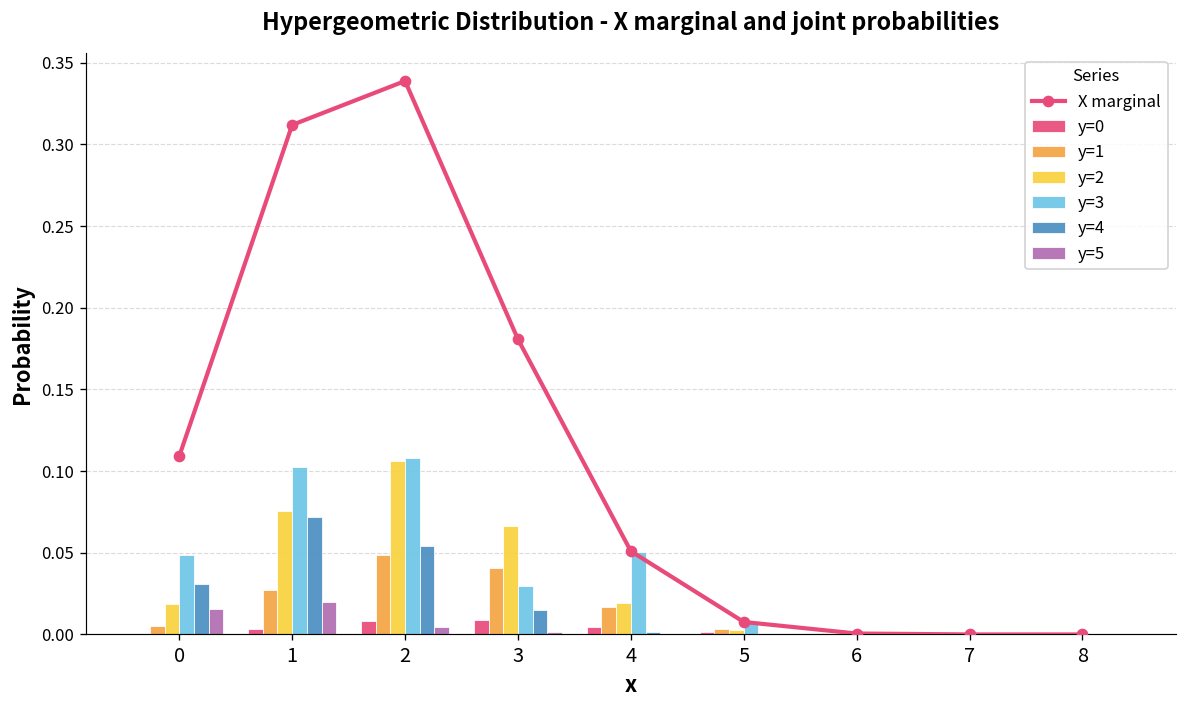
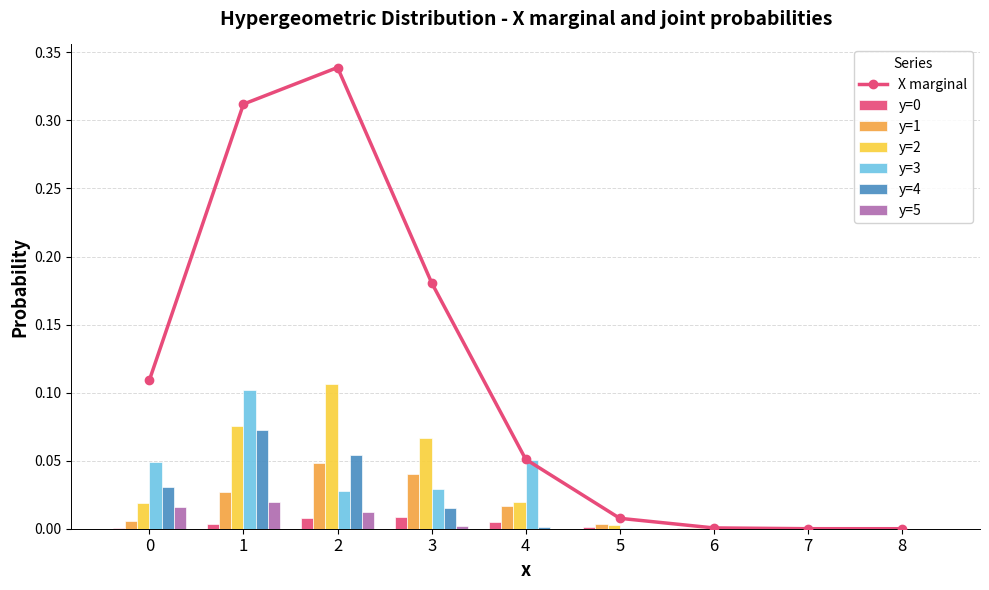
y=3, 2: 0.108 -> 0.028
y=5, 2: 0.005 -> 0.013
y=3, 5: 0.007 -> 0.001
